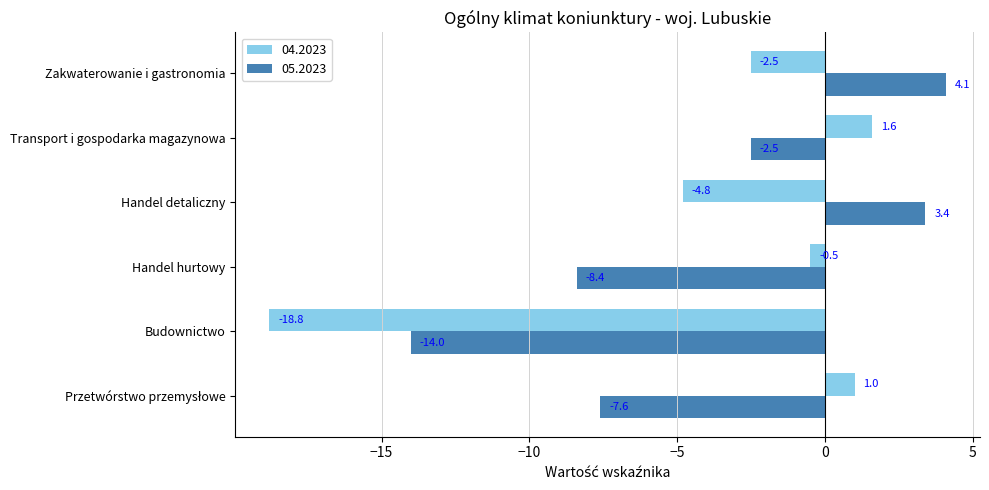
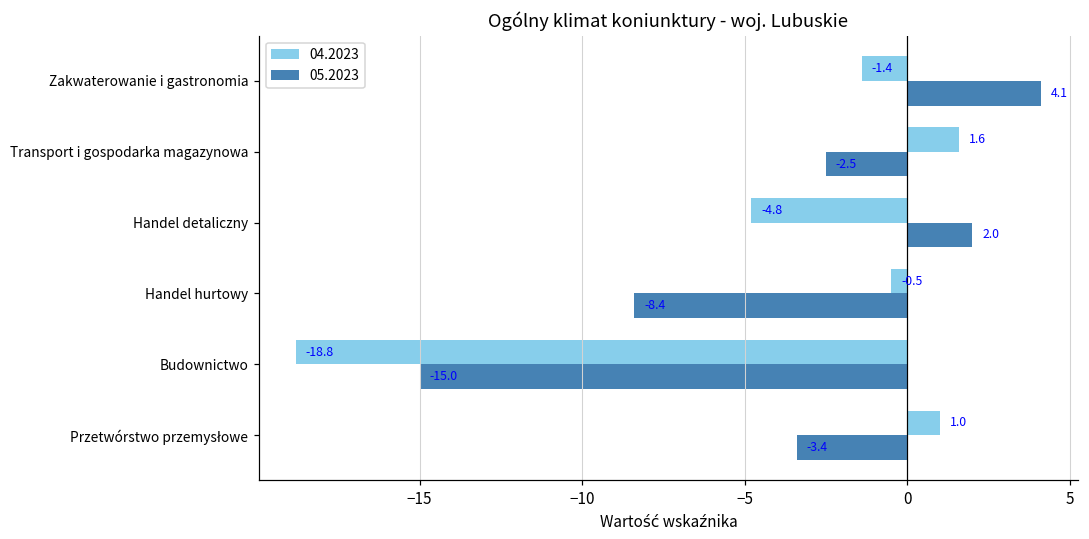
04.2023, Zakwaterowanie i gastronomia: -2.5 -> -1.4
05.2023, Handel detaliczny: 3.4 -> 2.0
05.2023, Budownictwo: -14.0 -> -15.0
05.2023, Przetwórstwo przemysłowe: -7.6 -> -3.4
